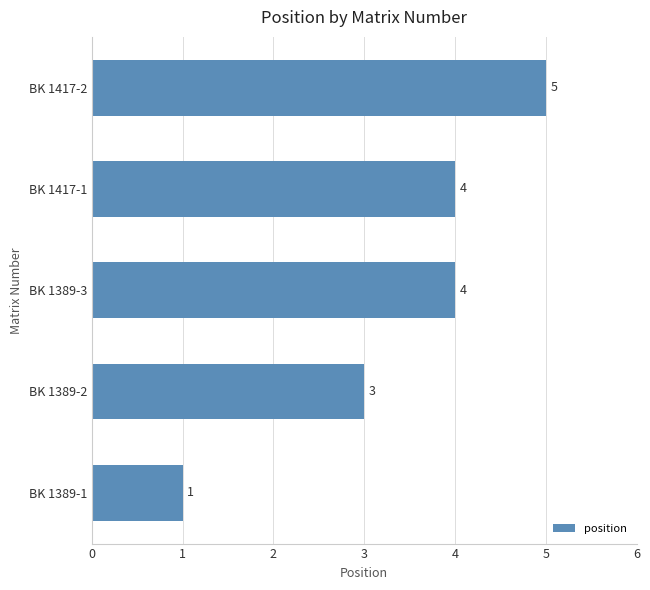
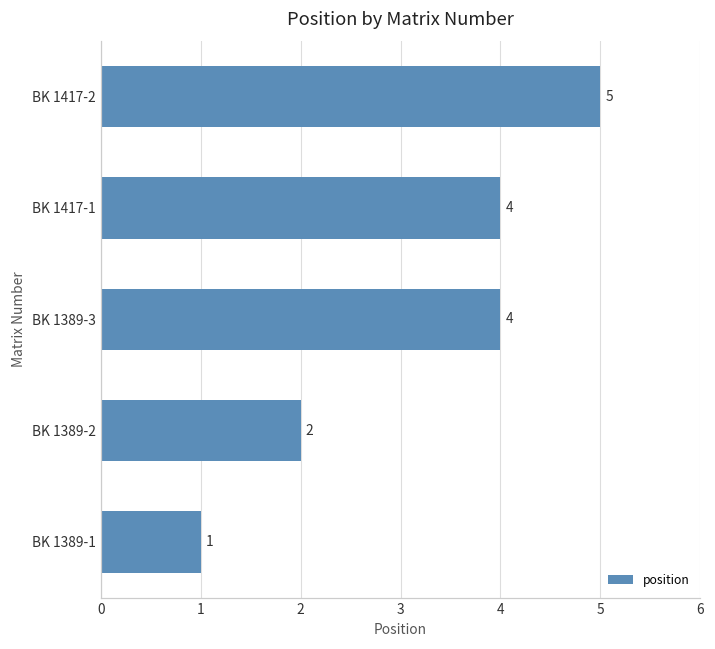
BK 1389-2: 3 -> 2
